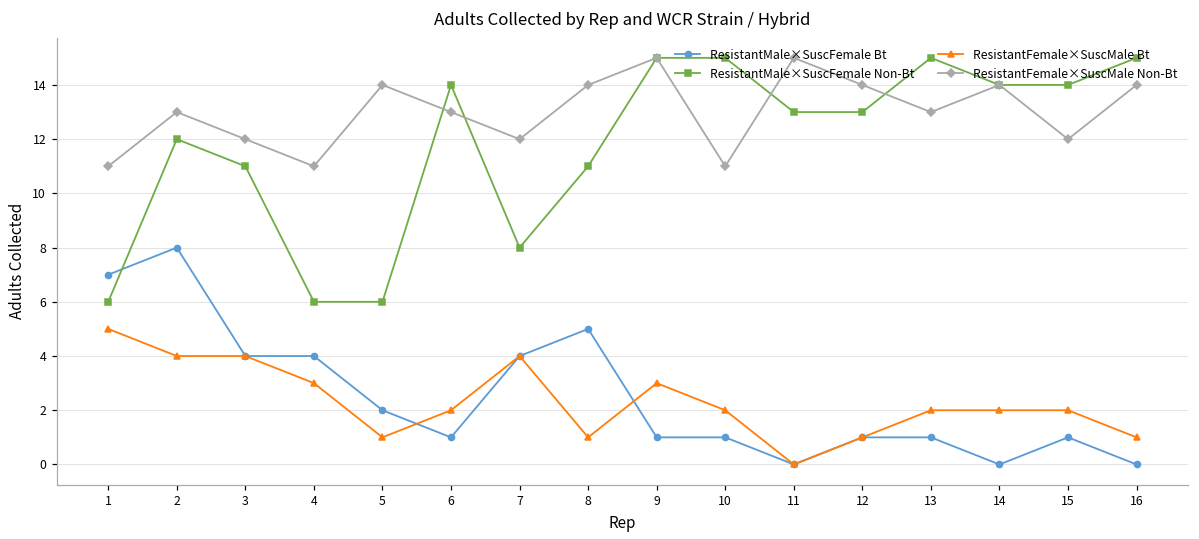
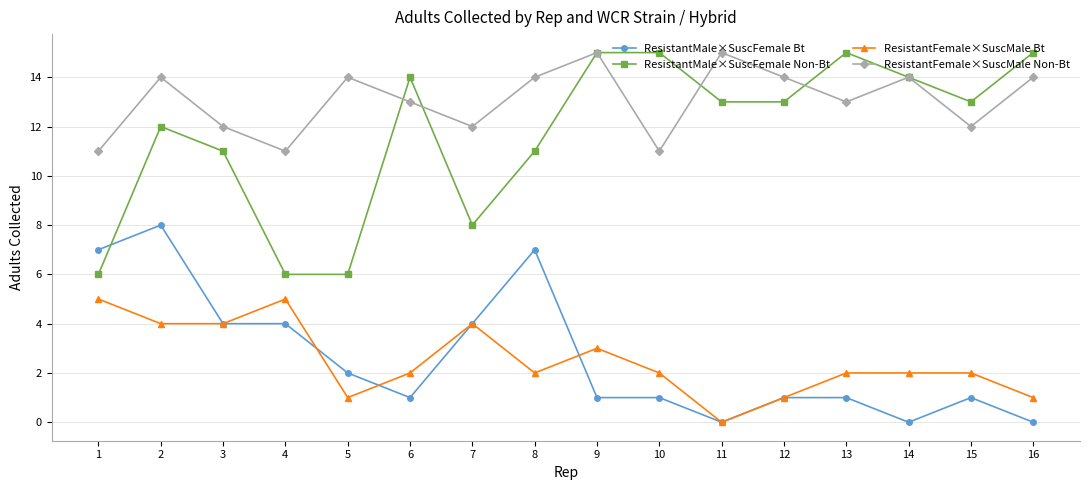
ResistantFemale×SuscMale Non-Bt, 2: 13 -> 14
ResistantFemale×SuscMale Bt, 4: 3 -> 5
ResistantMale×SuscFemale Bt, 8: 5 -> 7
ResistantFemale×SuscMale Bt, 8: 1 -> 2
ResistantMale×SuscFemale Non-Bt, 15: 14 -> 13
